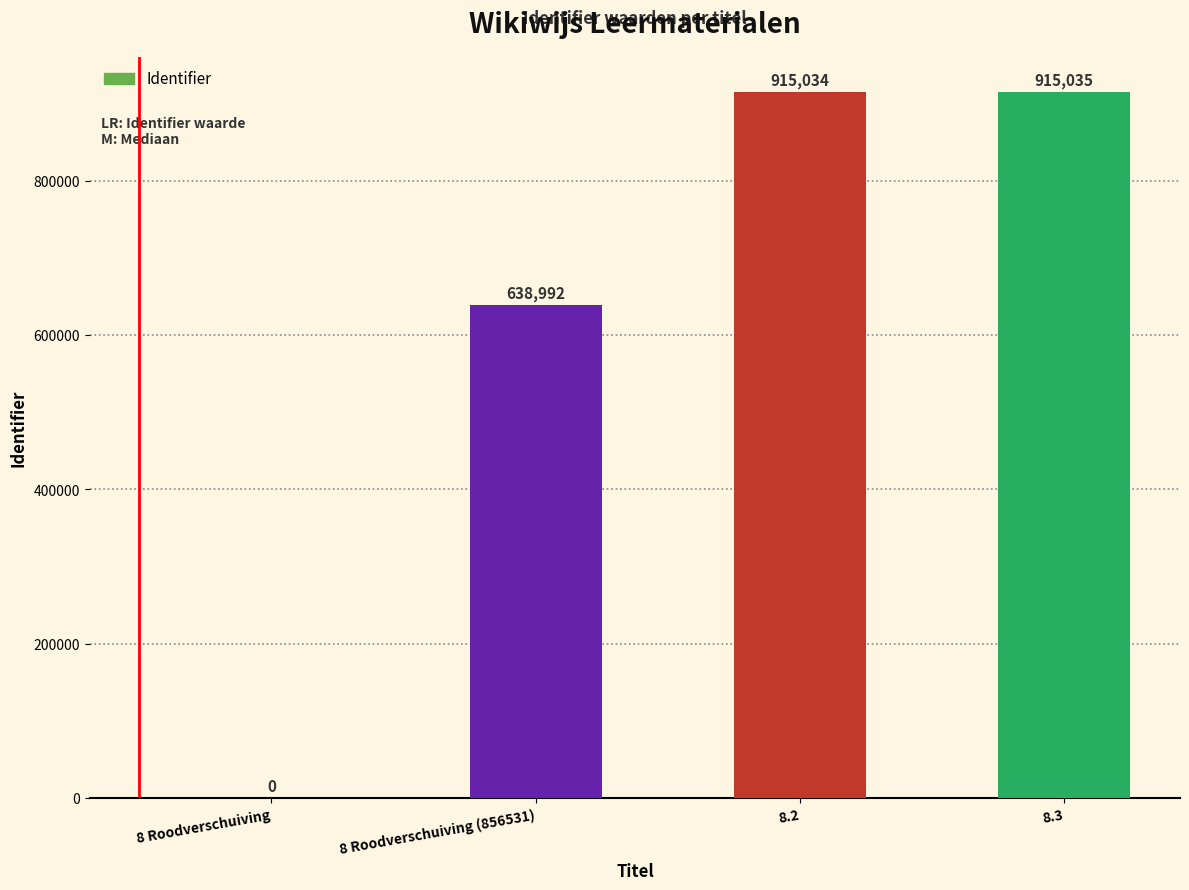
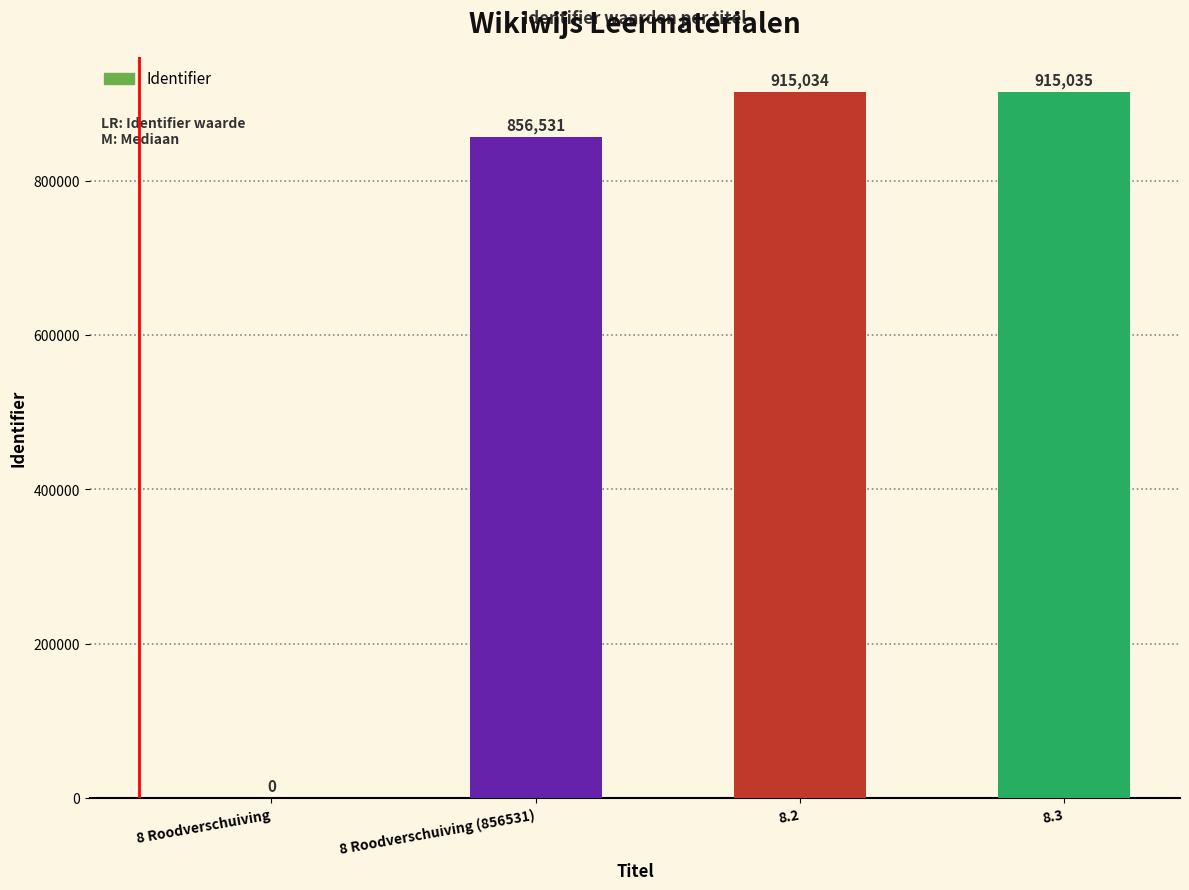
8 Roodverschuiving (856531): 638,992 -> 856,531
